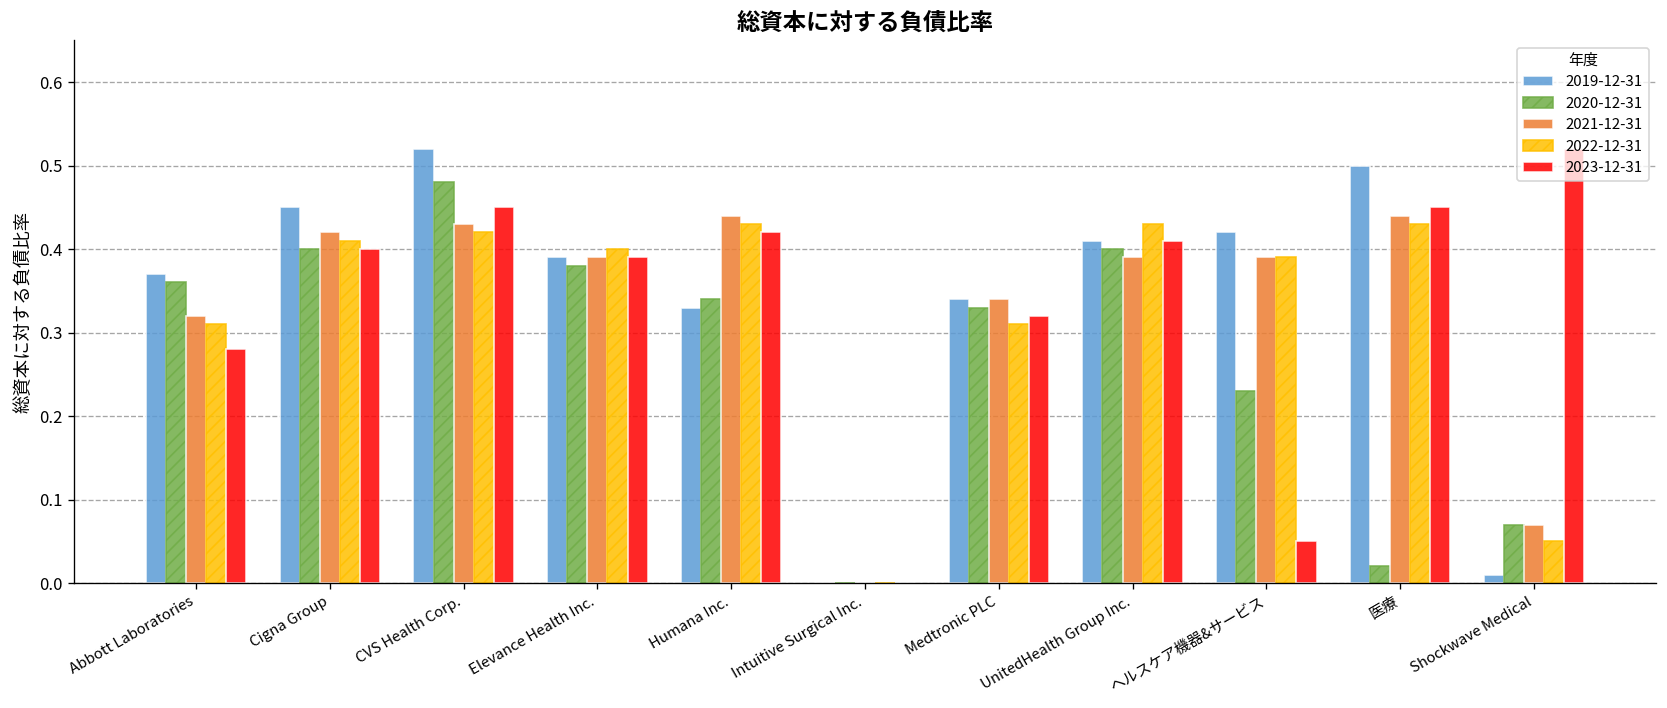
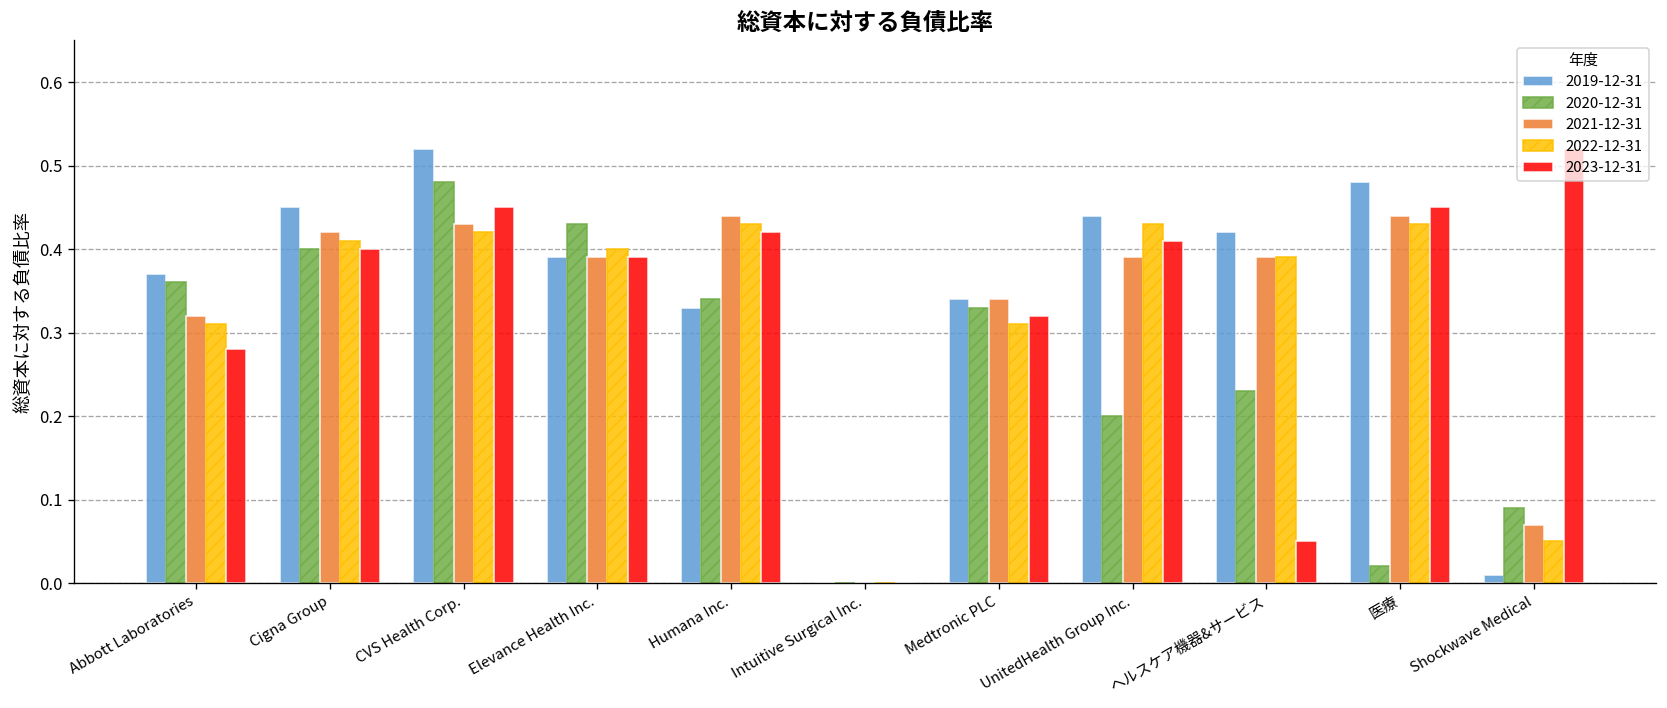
2020-12-31, Elevance Health Inc.: 0.38 -> 0.43
2019-12-31, UnitedHealth Group Inc.: 0.41 -> 0.44
2020-12-31, UnitedHealth Group Inc.: 0.4 -> 0.2
2019-12-31, 医療: 0.50 -> 0.48
2020-12-31, Shockwave Medical: 0.07 -> 0.09
